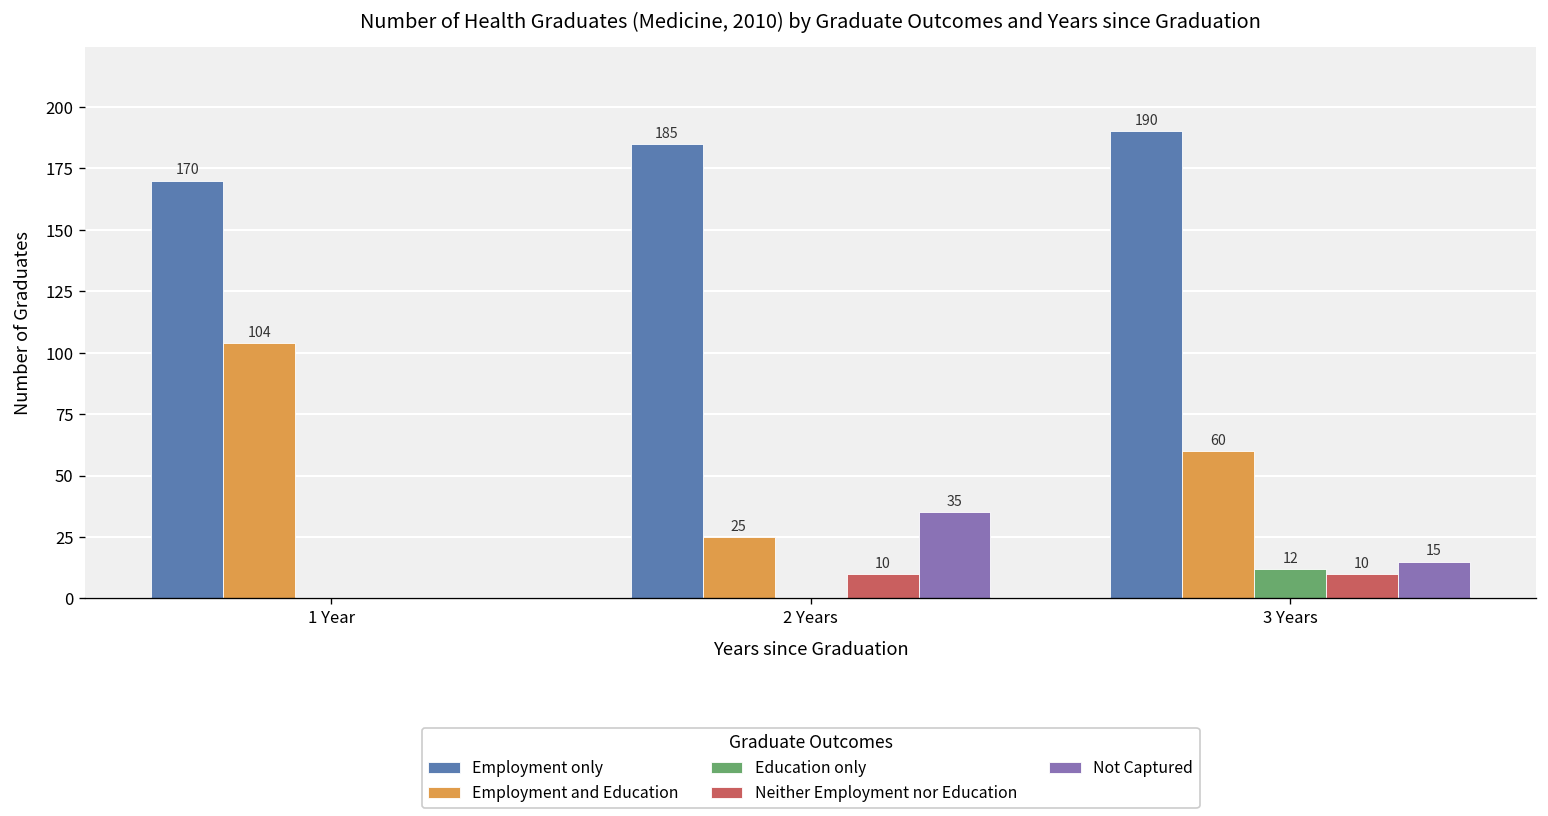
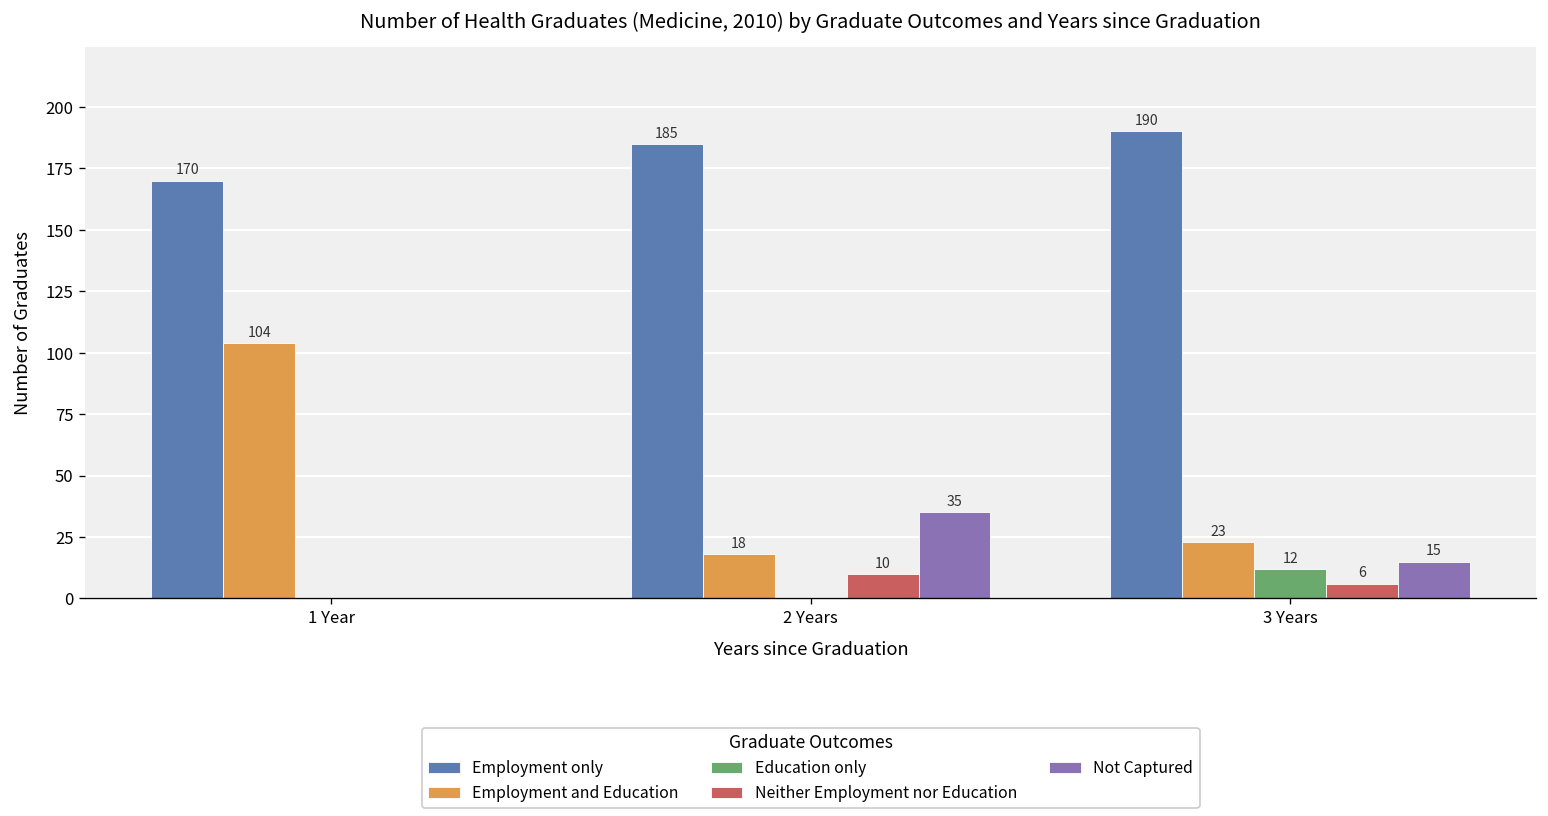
Employment and Education, 2 Years: 25 -> 18
Employment and Education, 3 Years: 60 -> 23
Neither Employment nor Education, 3 Years: 10 -> 6
